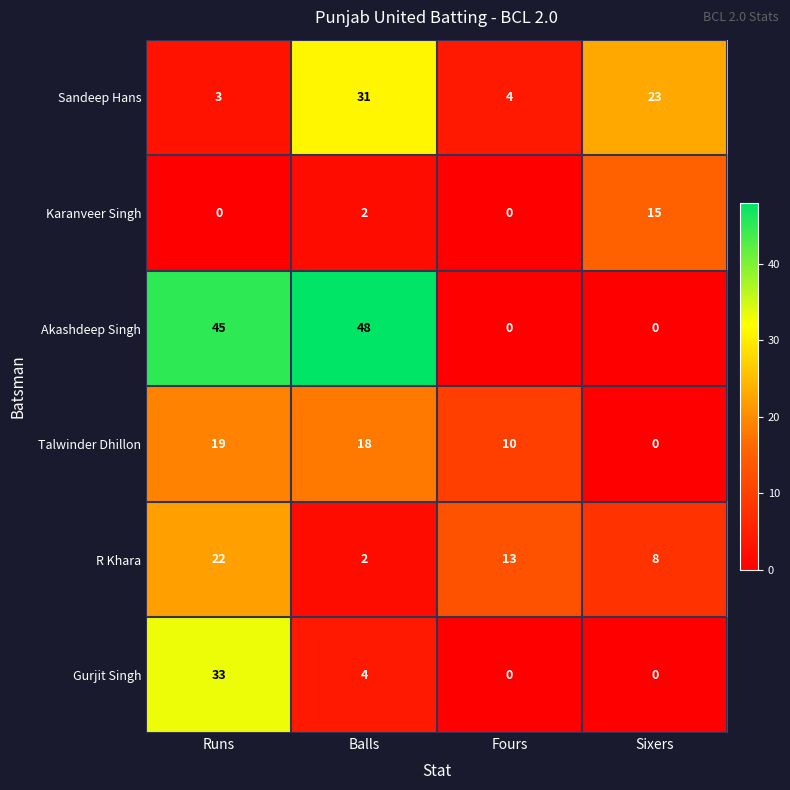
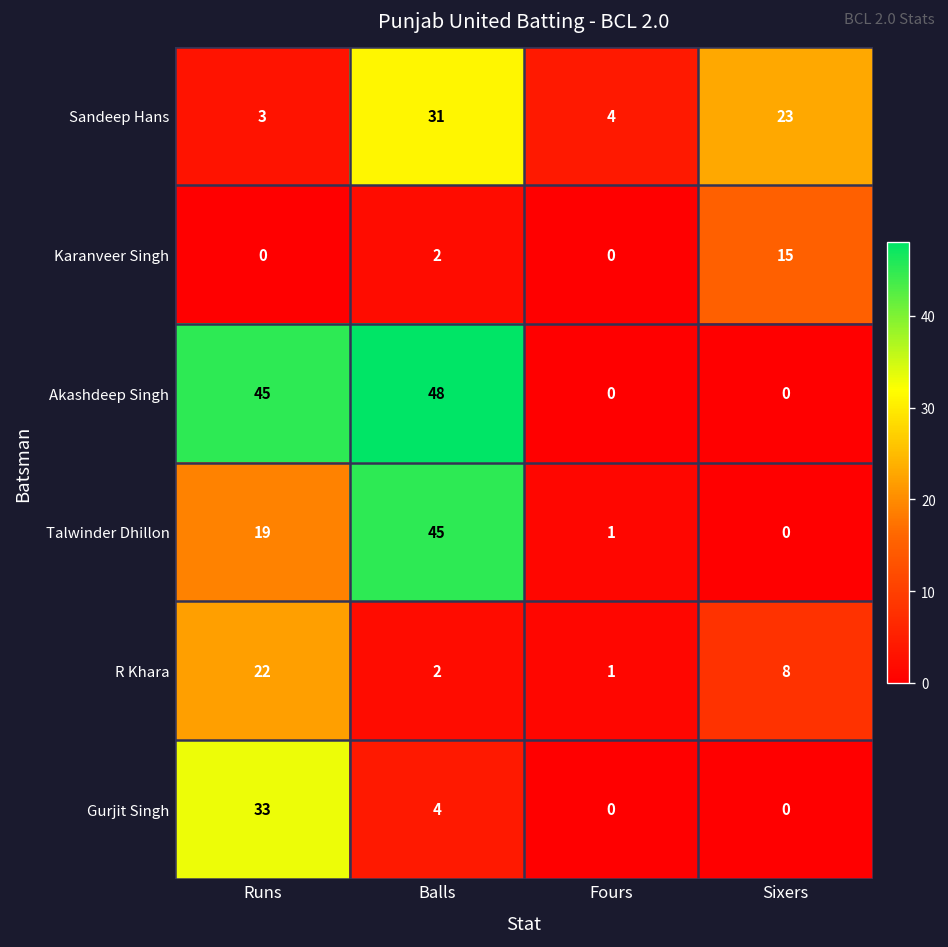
Talwinder Dhillon, Balls: 18 -> 45
Talwinder Dhillon, Fours: 10 -> 1
R Khara, Fours: 13 -> 1
